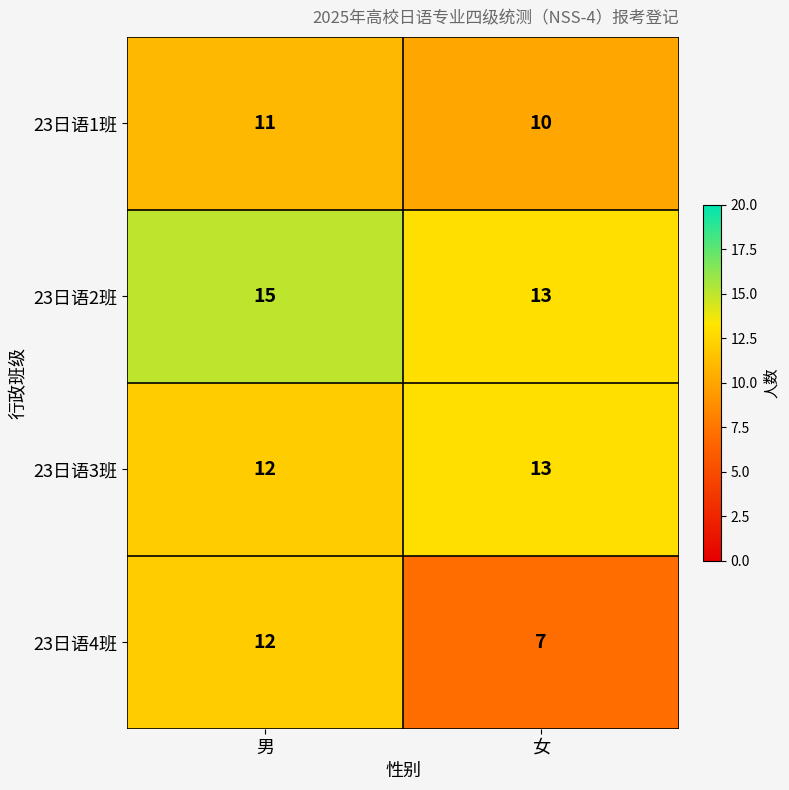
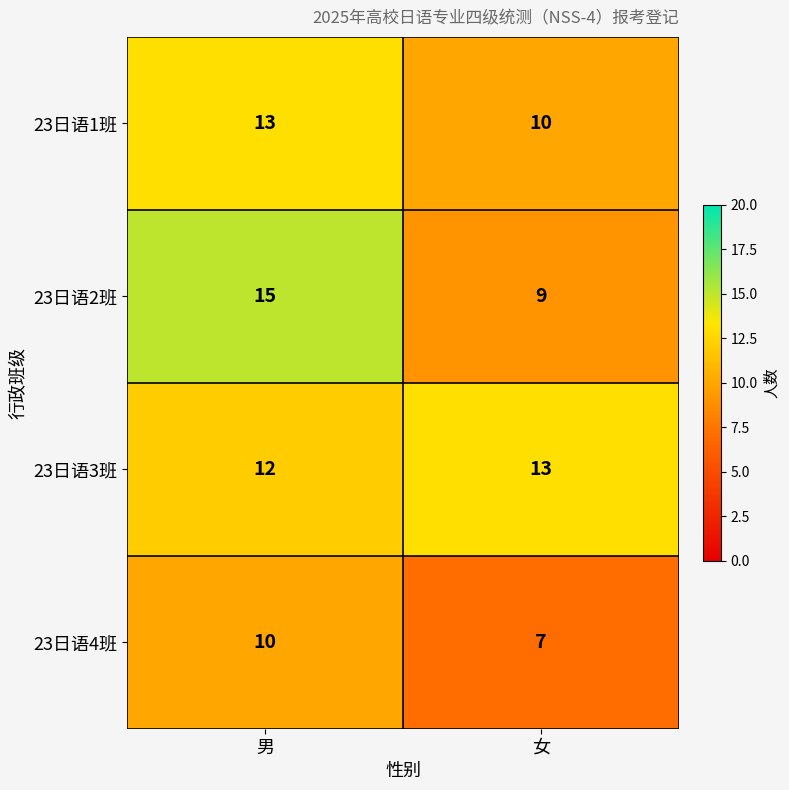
23日语1班, 男: 11 -> 13
23日语2班, 女: 13 -> 9
23日语4班, 男: 12 -> 10
